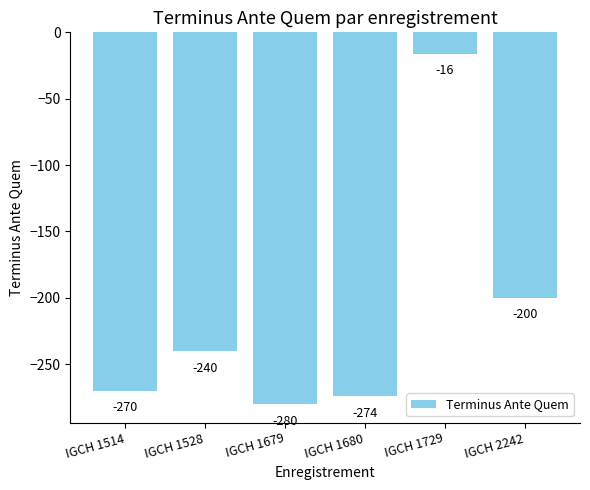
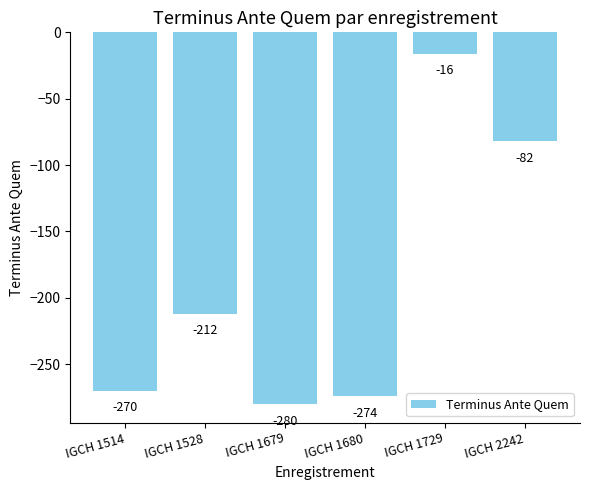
IGCH 1528: -240 -> -212
IGCH 2242: -200 -> -82
